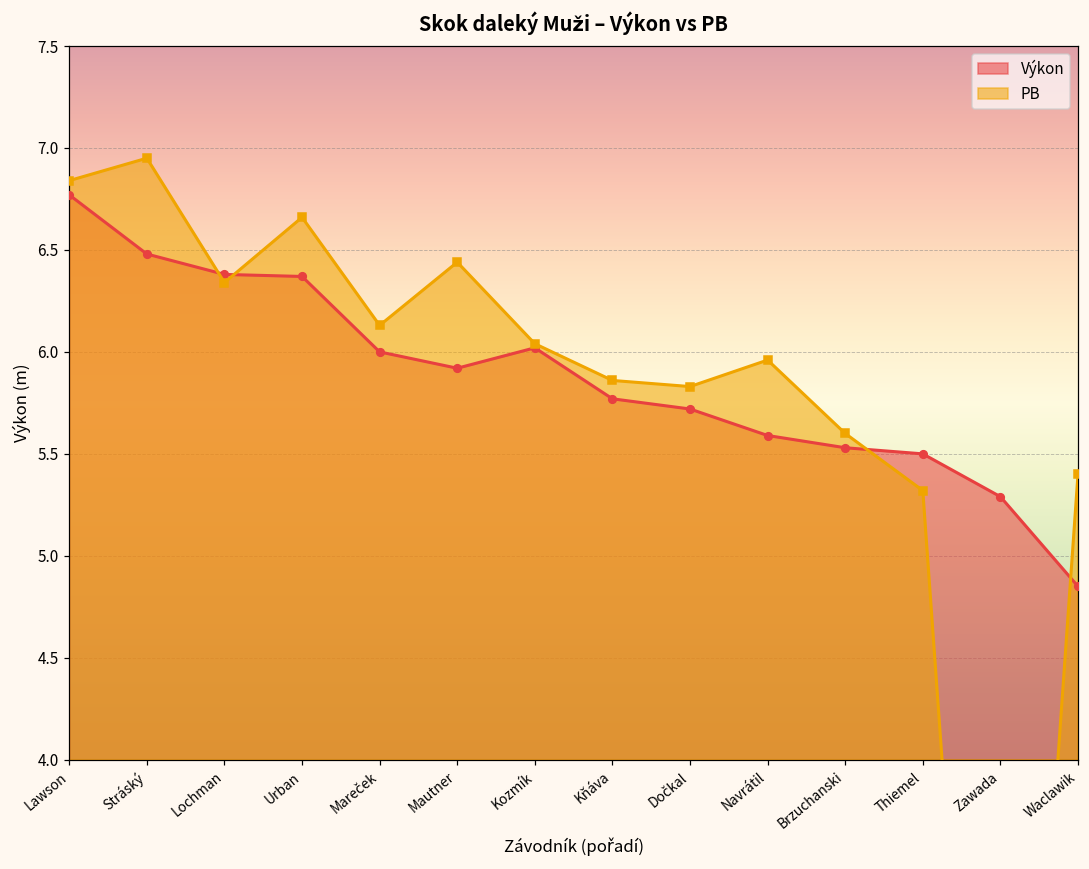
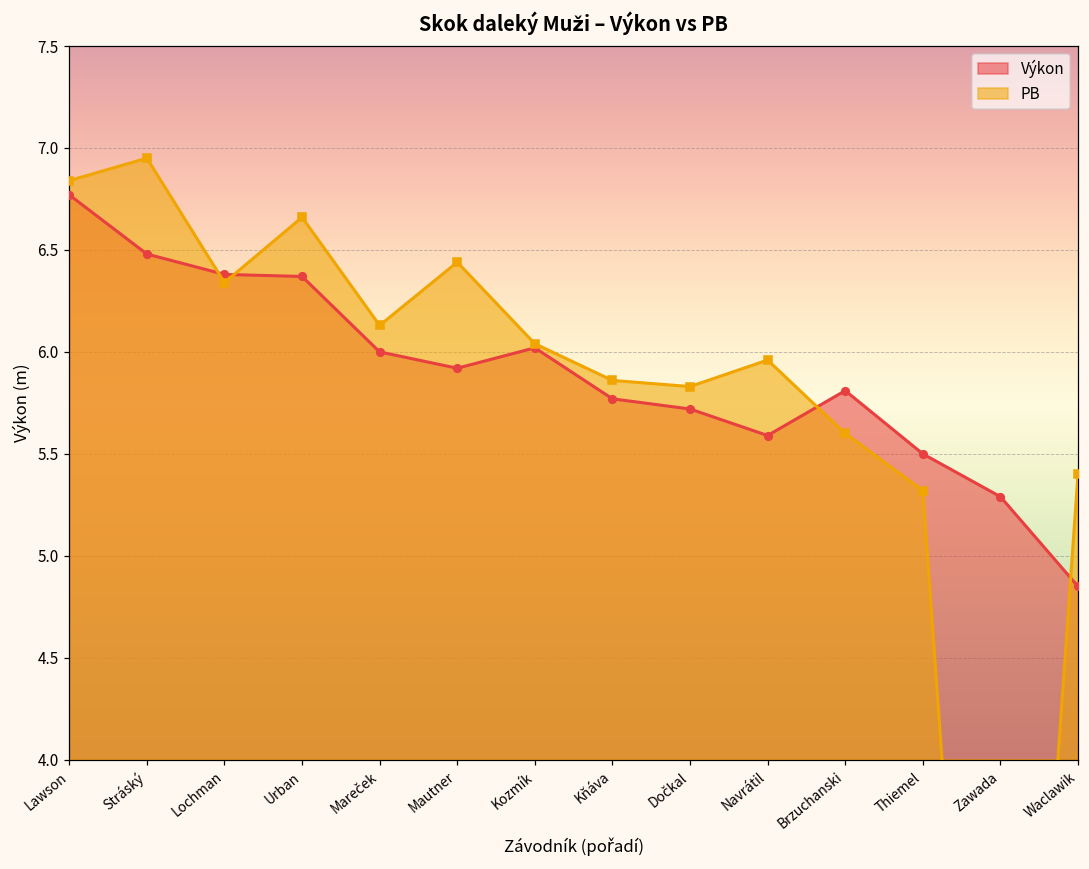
Výkon, Brzuchanski: 5.53 -> 5.81
